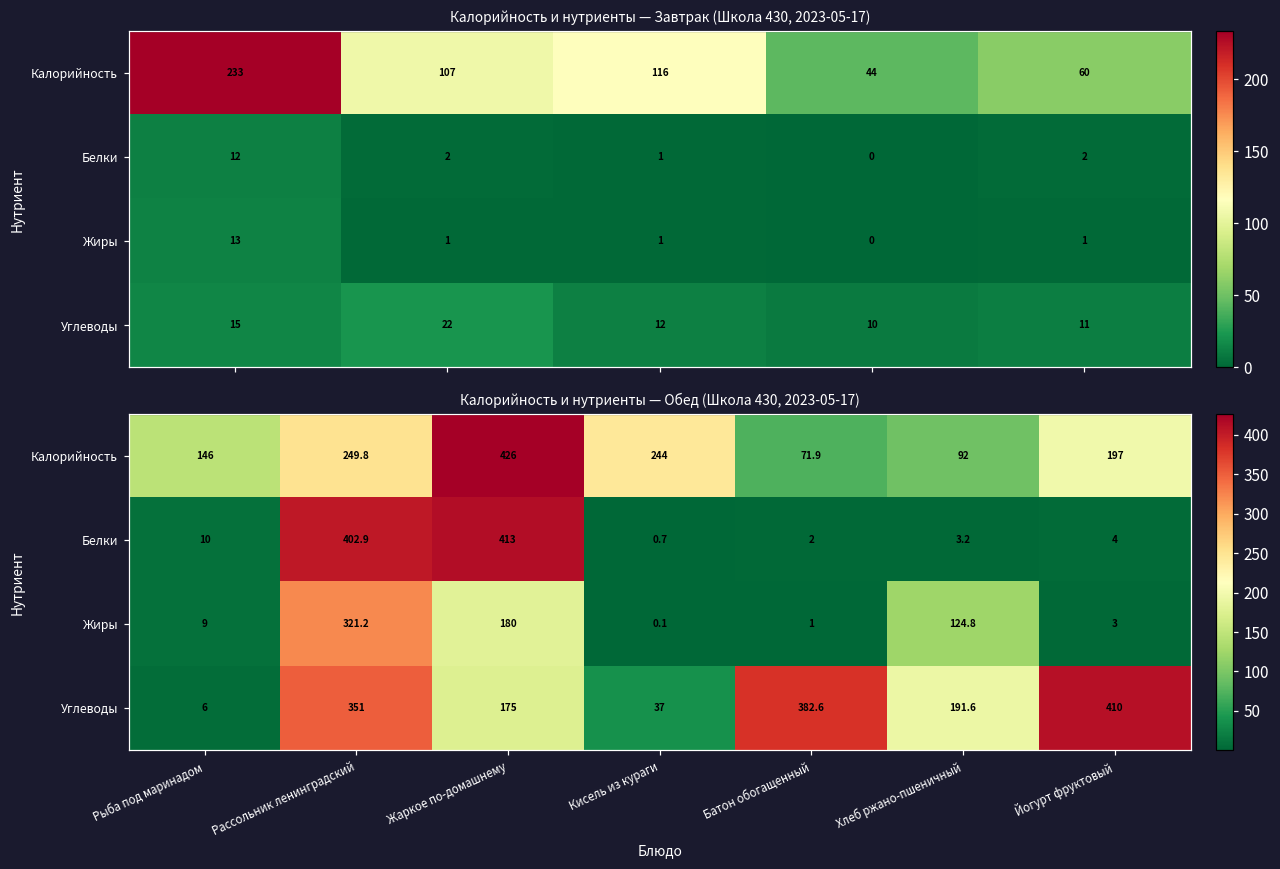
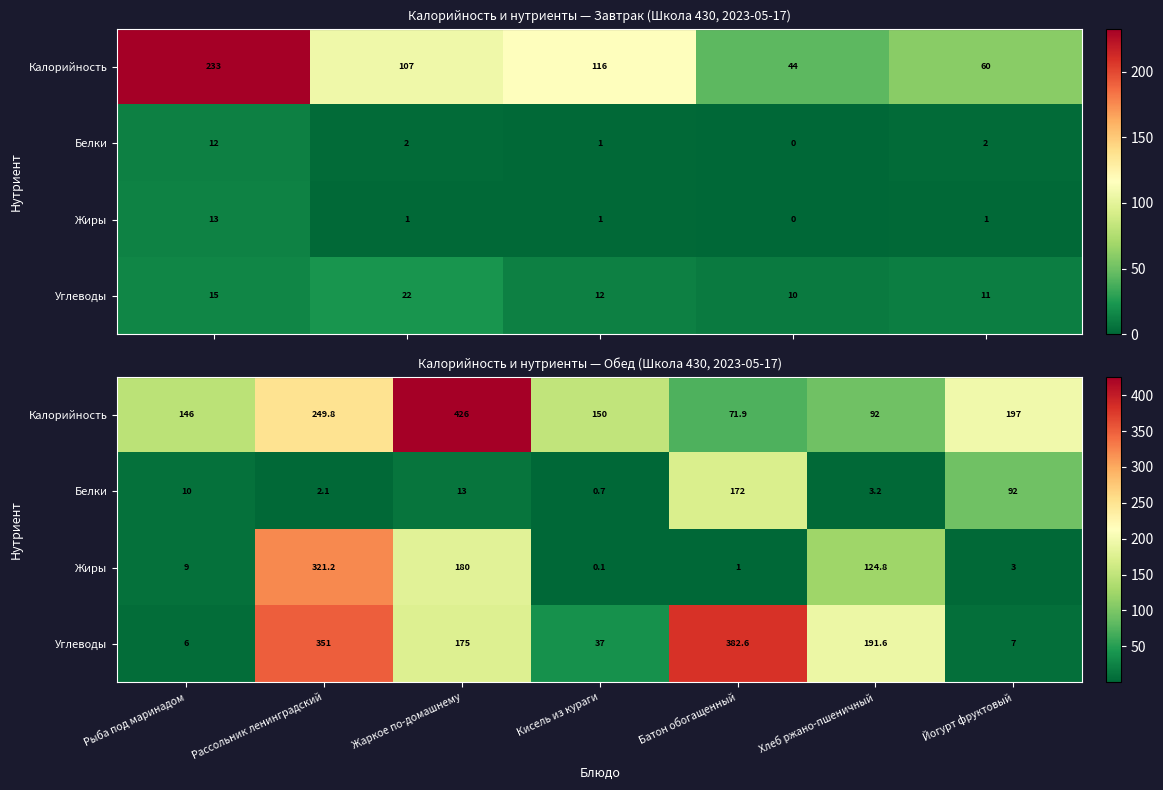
Калорийность и нутриенты — Обед (Школа 430, 2023-05-17), Калорийность, Кисель из кураги: 244 -> 150
Калорийность и нутриенты — Обед (Школа 430, 2023-05-17), Белки, Рассольник ленинградский: 402.9 -> 2.1
Калорийность и нутриенты — Обед (Школа 430, 2023-05-17), Белки, Жаркое по-домашнему: 413 -> 13
Калорийность и нутриенты — Обед (Школа 430, 2023-05-17), Белки, Батон обогащенный: 2 -> 172
Калорийность и нутриенты — Обед (Школа 430, 2023-05-17), Белки, Йогурт фруктовый: 4 -> 92
Калорийность и нутриенты — Обед (Школа 430, 2023-05-17), Углеводы, Йогурт фруктовый: 410 -> 7
